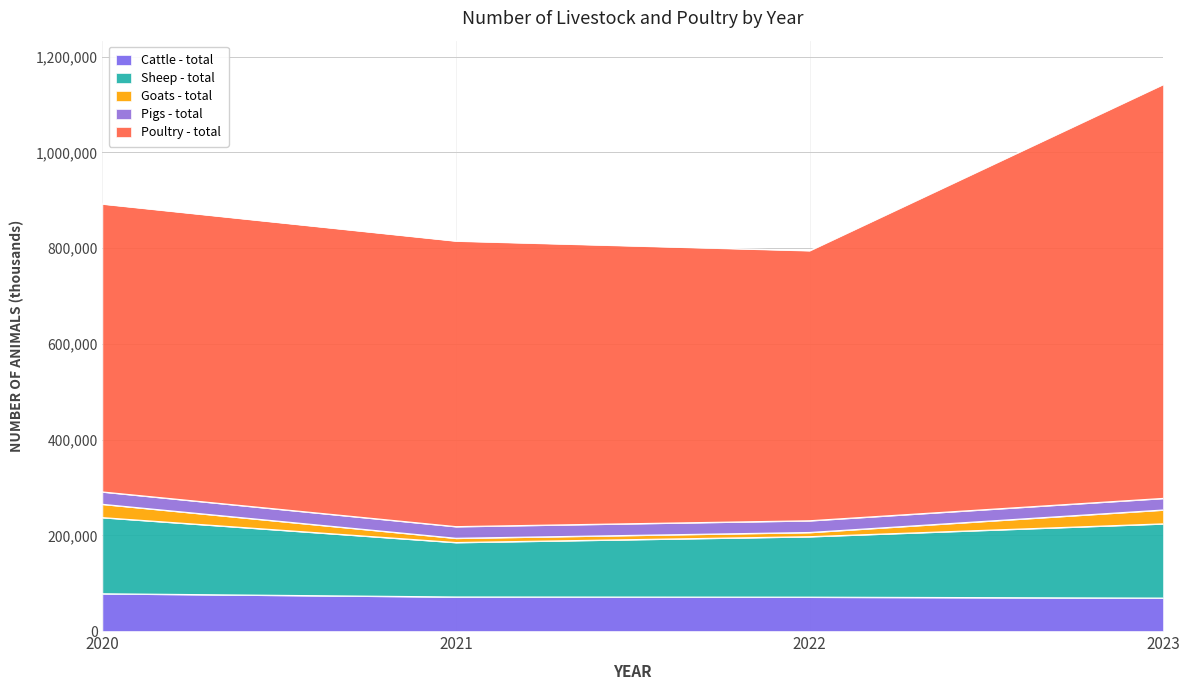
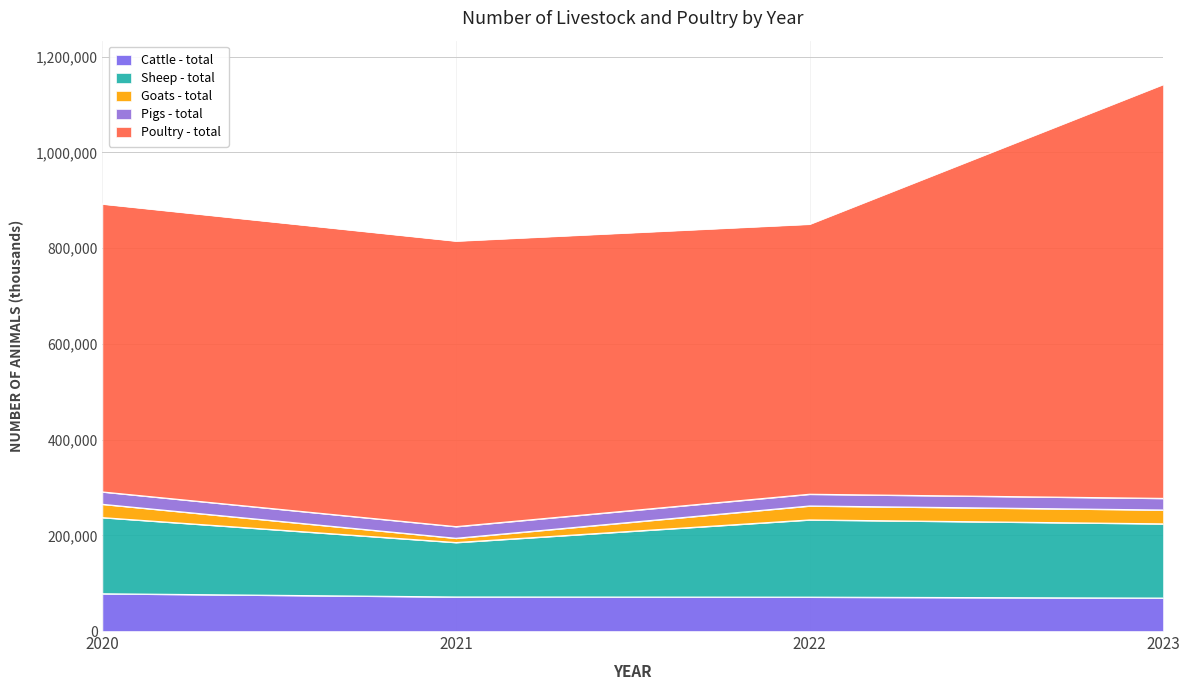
Sheep - total, 2022: 130,000 -> 160,000
Goats - total, 2022: 10,000 -> 30,000
